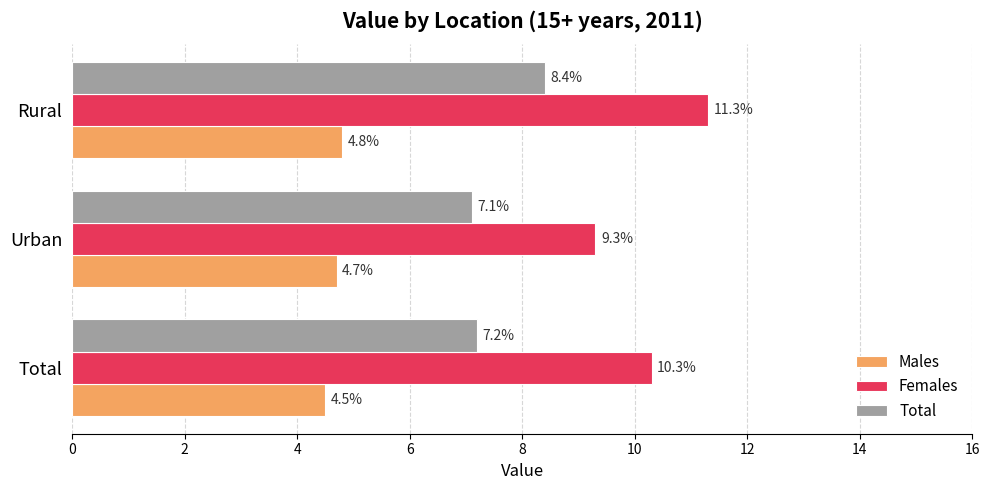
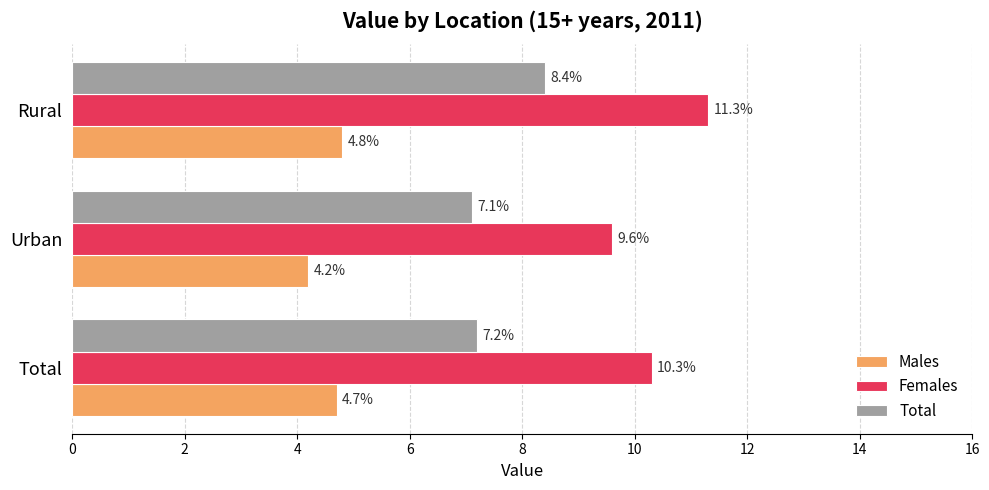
Females, Urban: 9.3% -> 9.6%
Males, Urban: 4.7% -> 4.2%
Males, Total: 4.5% -> 4.7%
